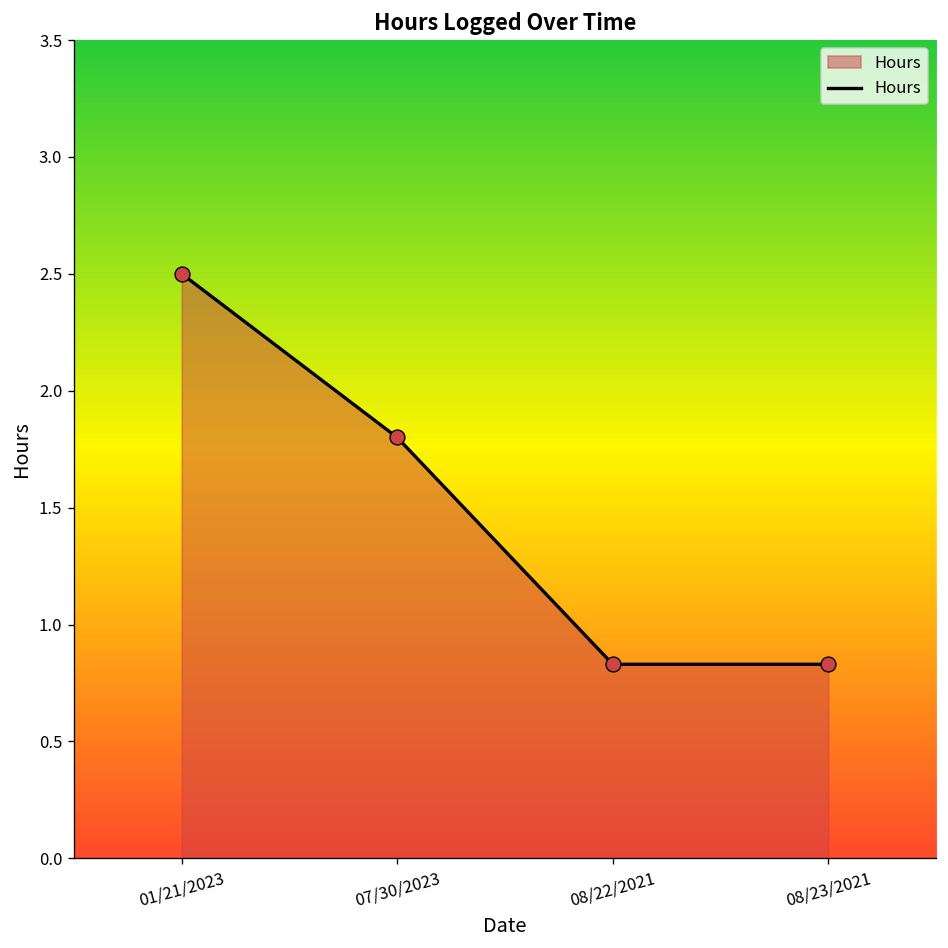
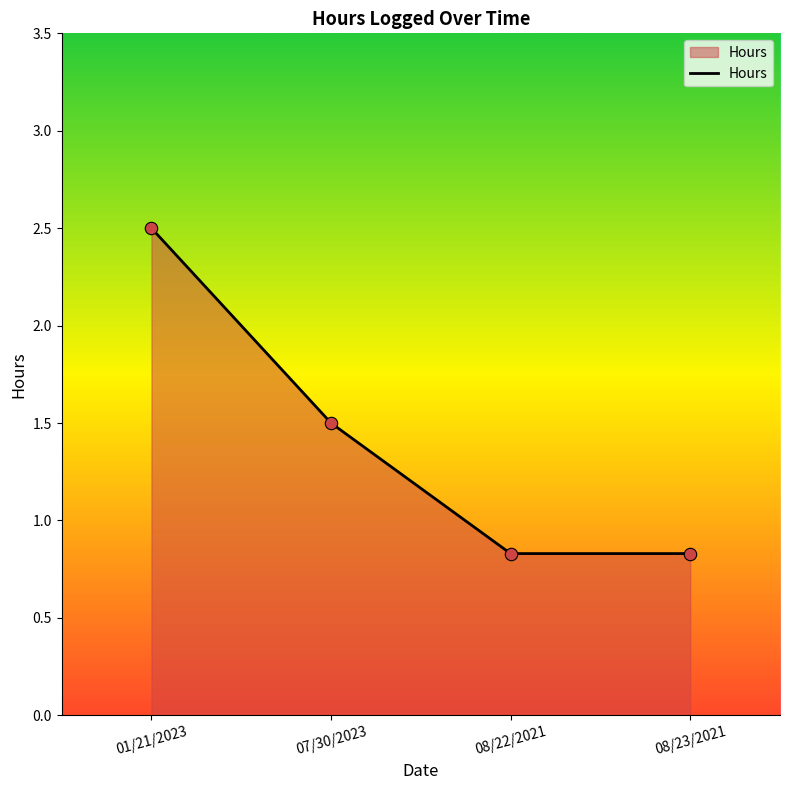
07/30/2023: 1.8 -> 1.5
